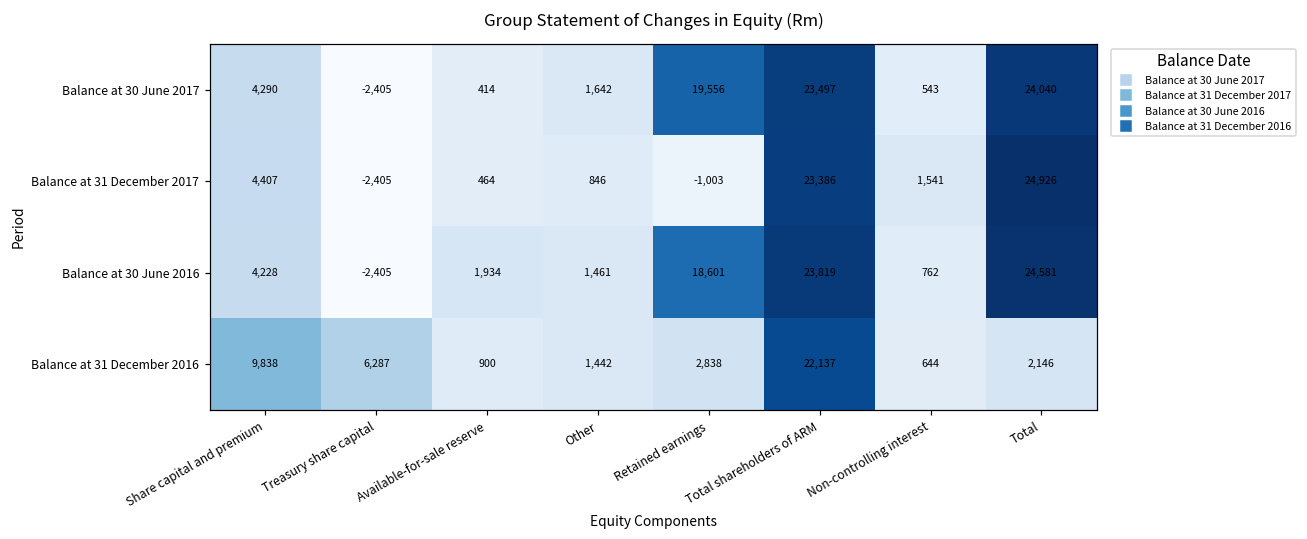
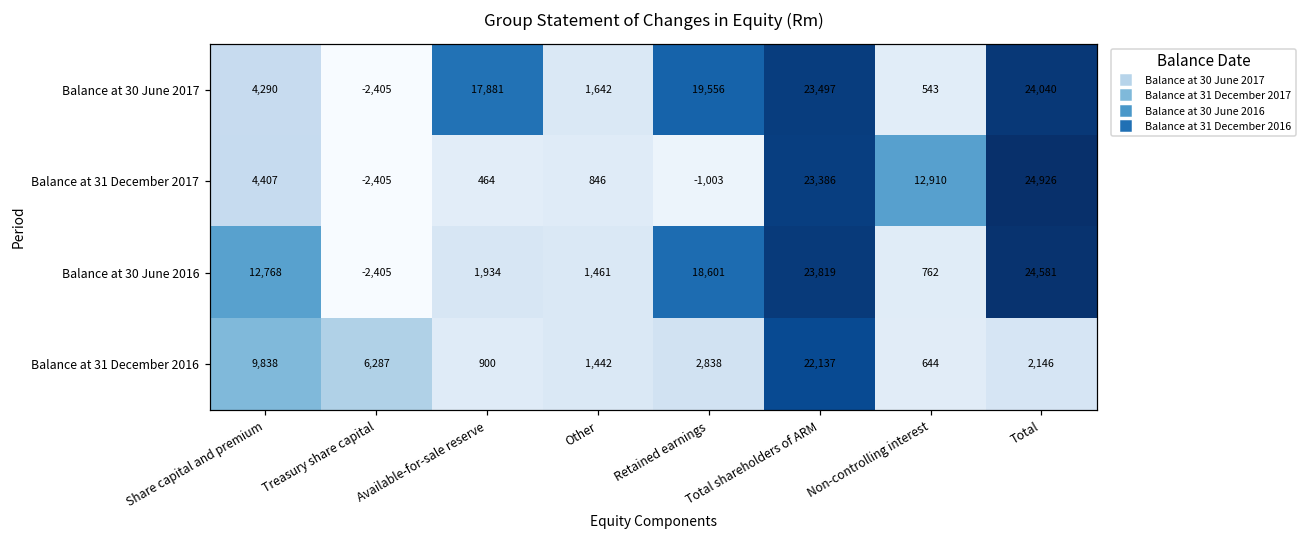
Balance at 30 June 2017, Available-for-sale reserve: 414 -> 17,881
Balance at 31 December 2017, Non-controlling interest: 1,541 -> 12,910
Balance at 30 June 2016, Share capital and premium: 4,228 -> 12,768
